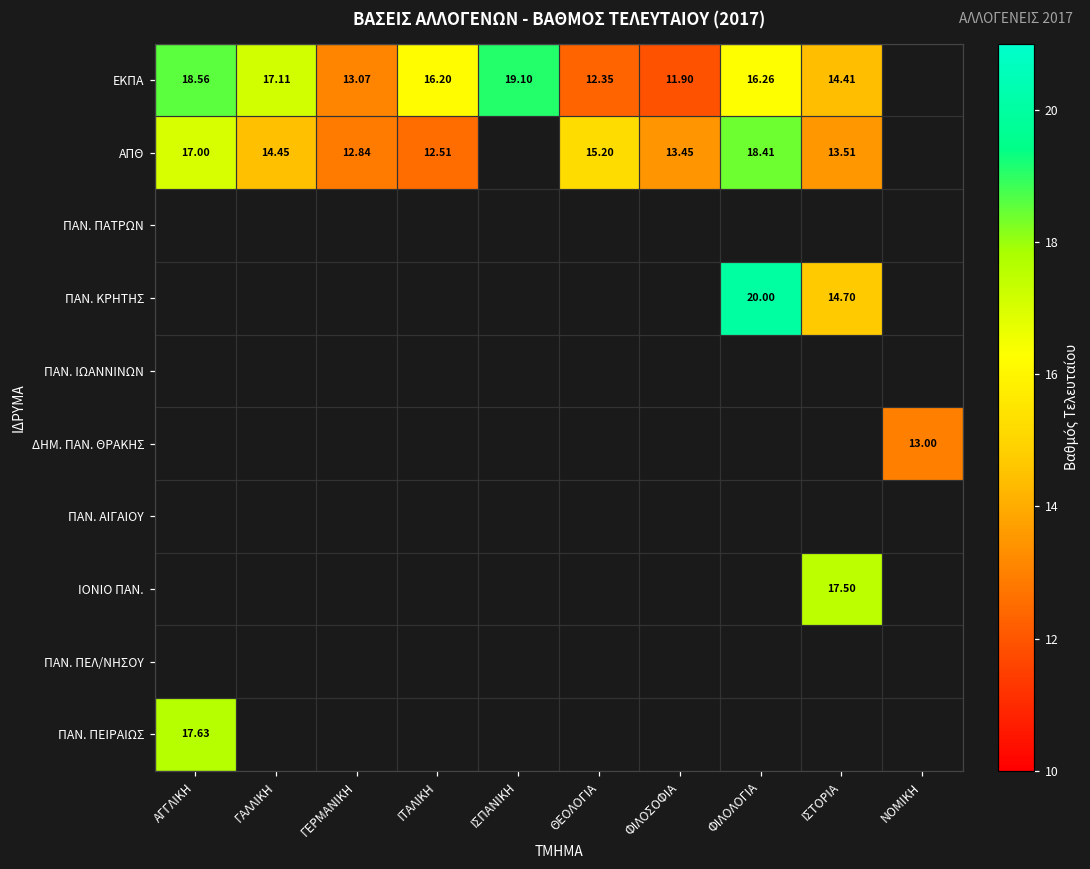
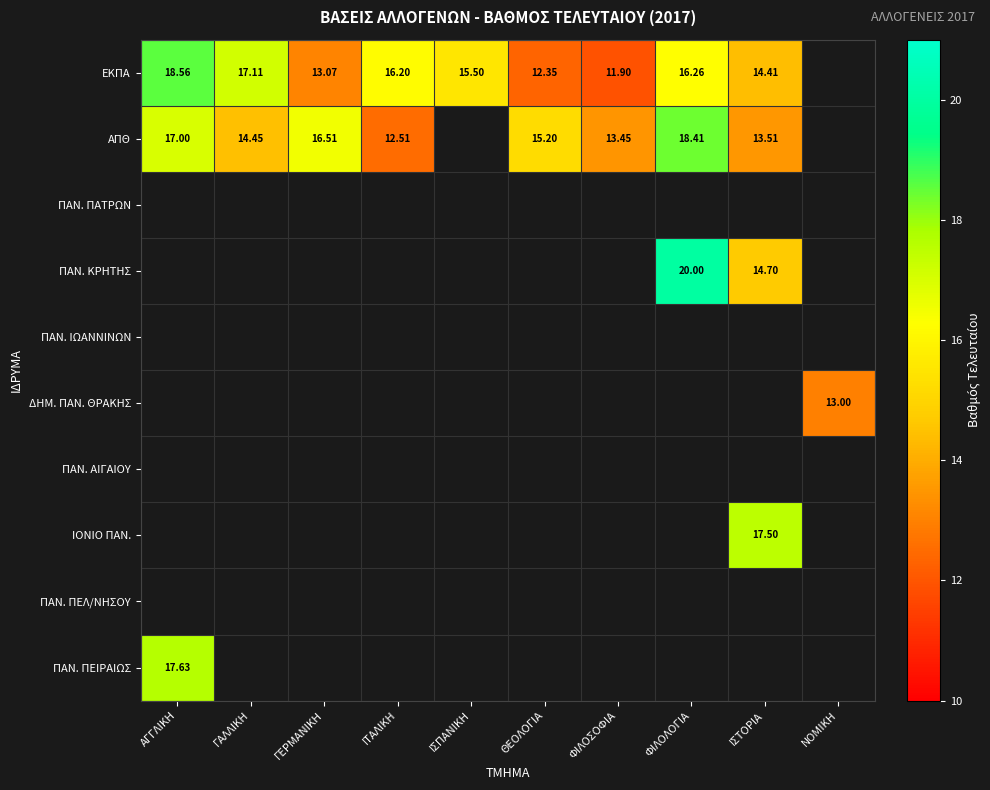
ΕΚΠΑ, ΙΣΠΑΝΙΚΗ: 19.10 -> 15.50
ΑΠΘ, ΓΕΡΜΑΝΙΚΗ: 12.84 -> 16.51
